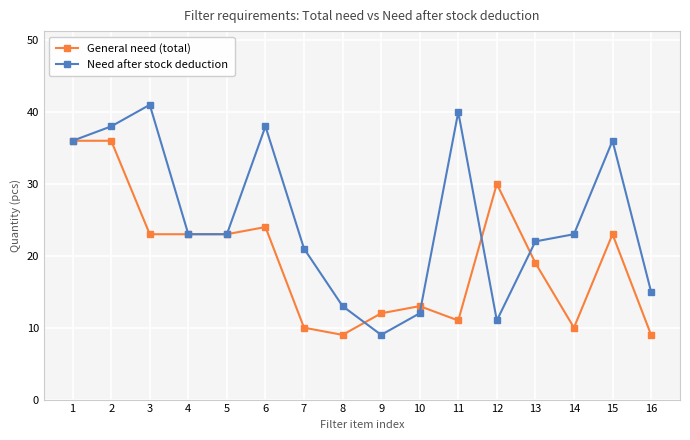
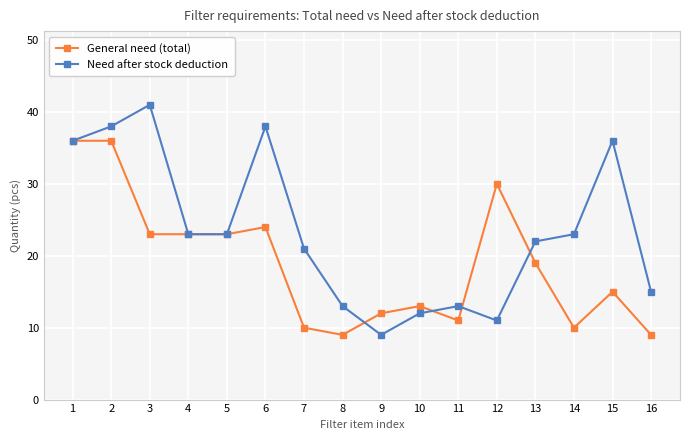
Need after stock deduction, 11: 40 -> 13
General need (total), 15: 23 -> 15
